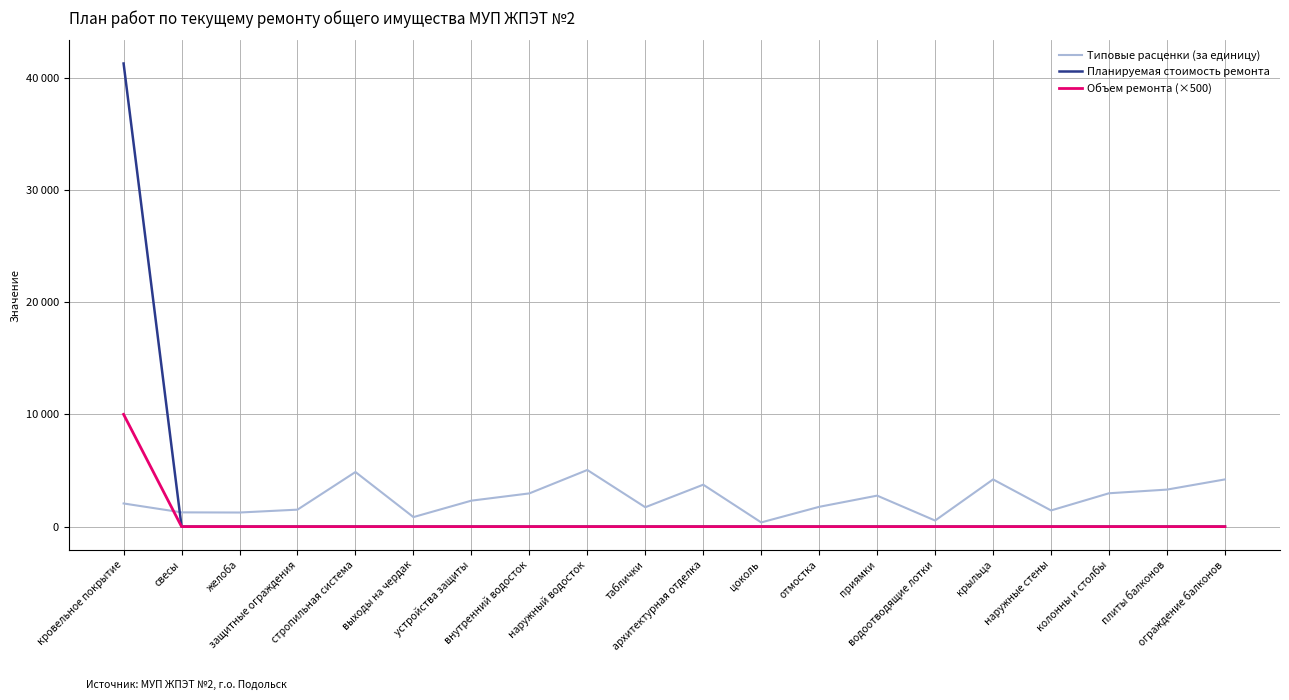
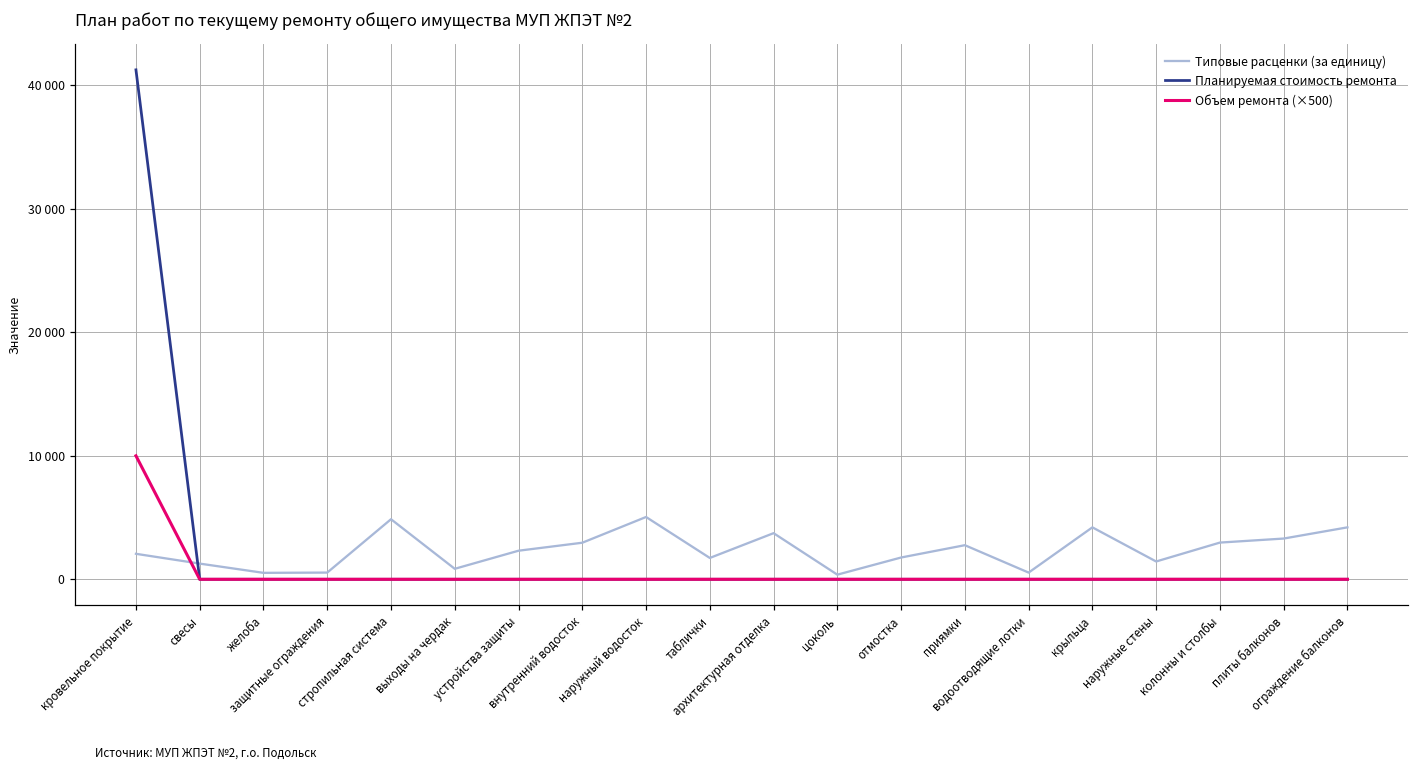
Типовые расценки (за единицу), желоба: 1300 -> 500
Типовые расценки (за единицу), защитные ограждения: 1500 -> 500
